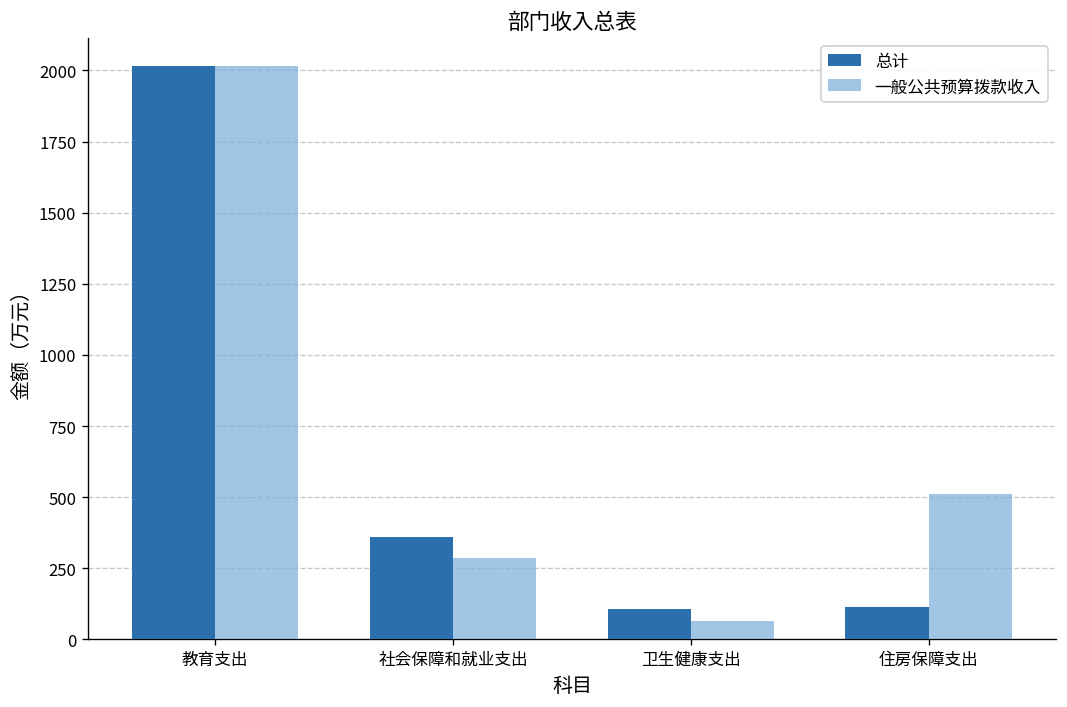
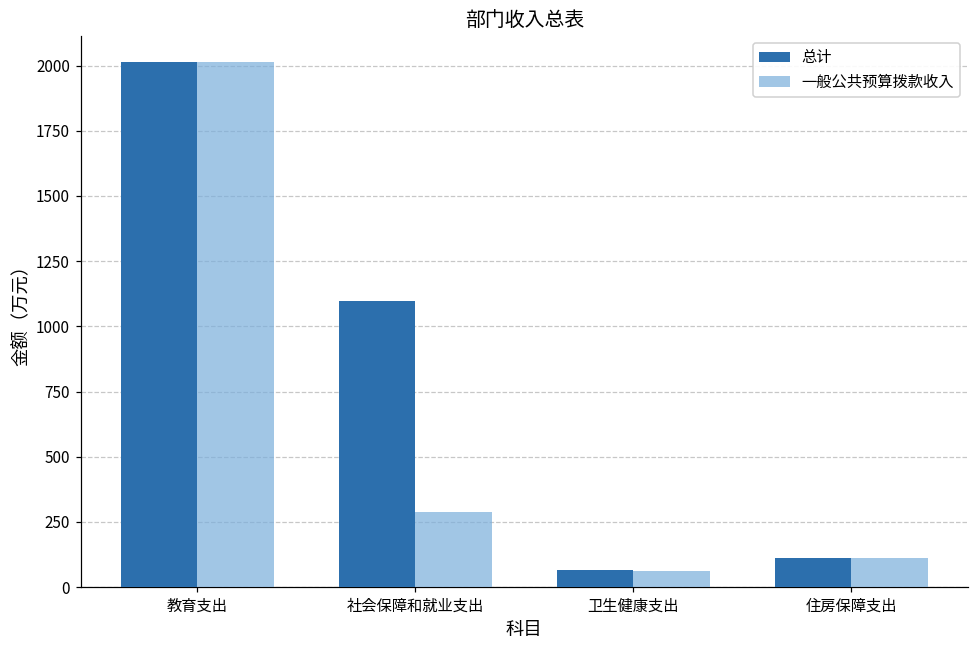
总计, 社会保障和就业支出: 360 -> 1100
总计, 卫生健康支出: 110 -> 70
一般公共预算拨款收入, 住房保障支出: 510 -> 110
